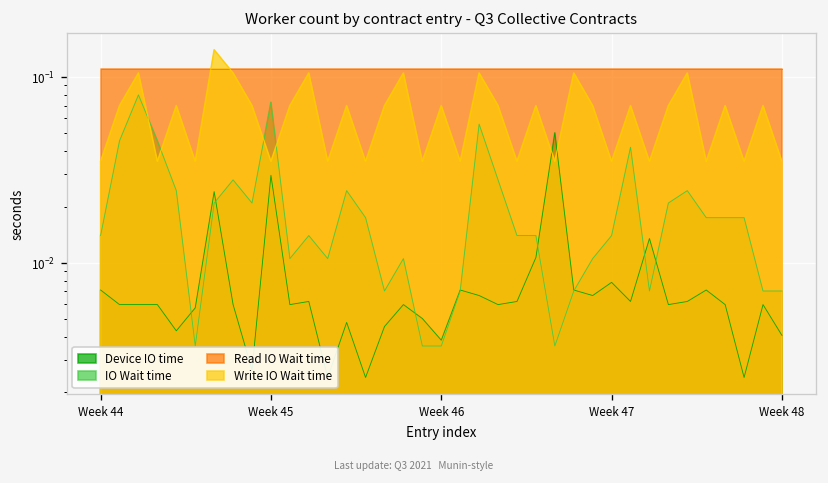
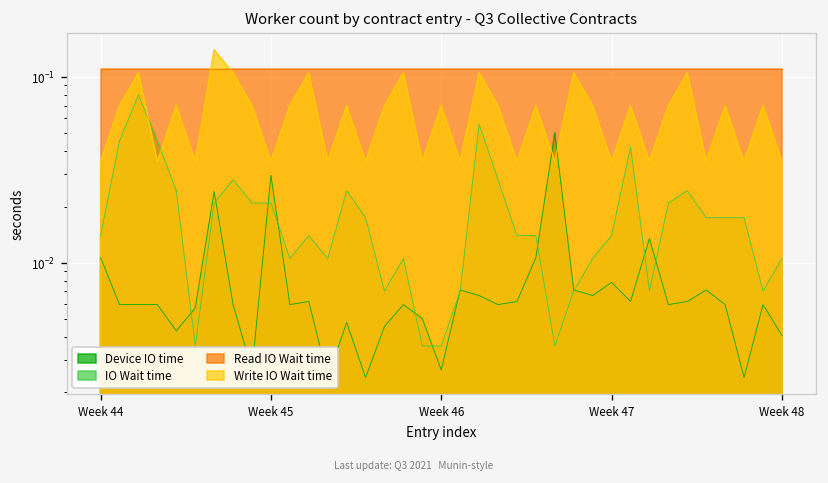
Device IO time, Week 44: 0.007 -> 0.011
IO Wait time, Week 45: 0.07 -> 0.021
Device IO time, Week 46: 0.0038 -> 0.0026
IO Wait time, Week 48: 0.007 -> 0.011
